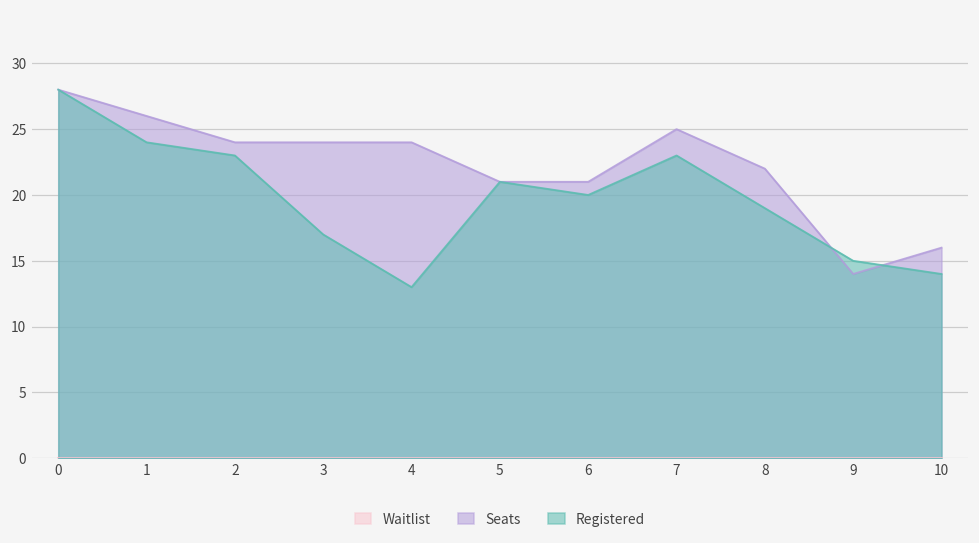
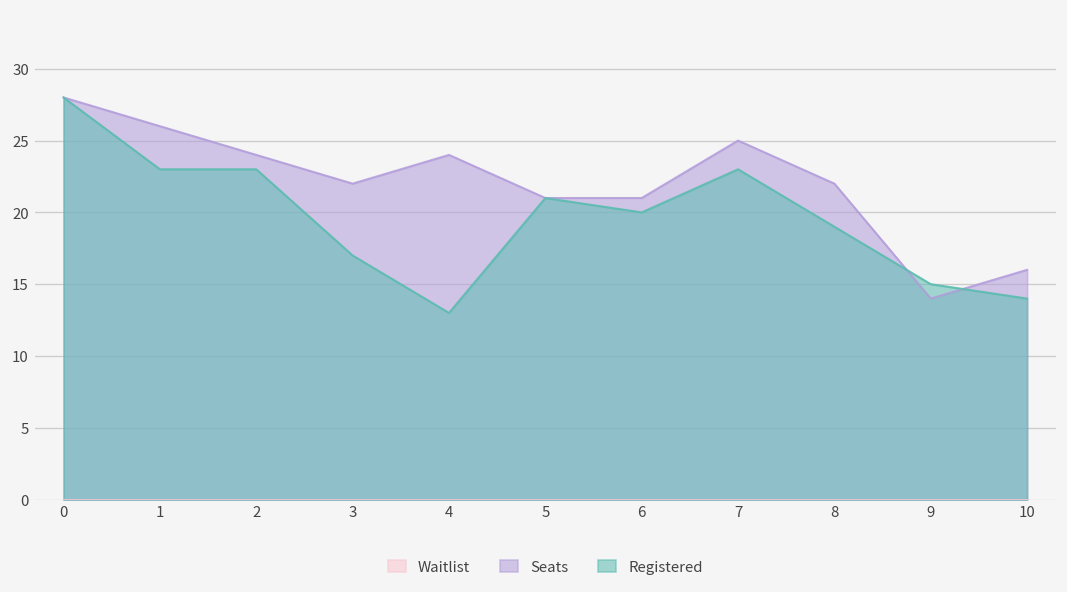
Registered, 1: 24 -> 23
Seats, 3: 24 -> 22
